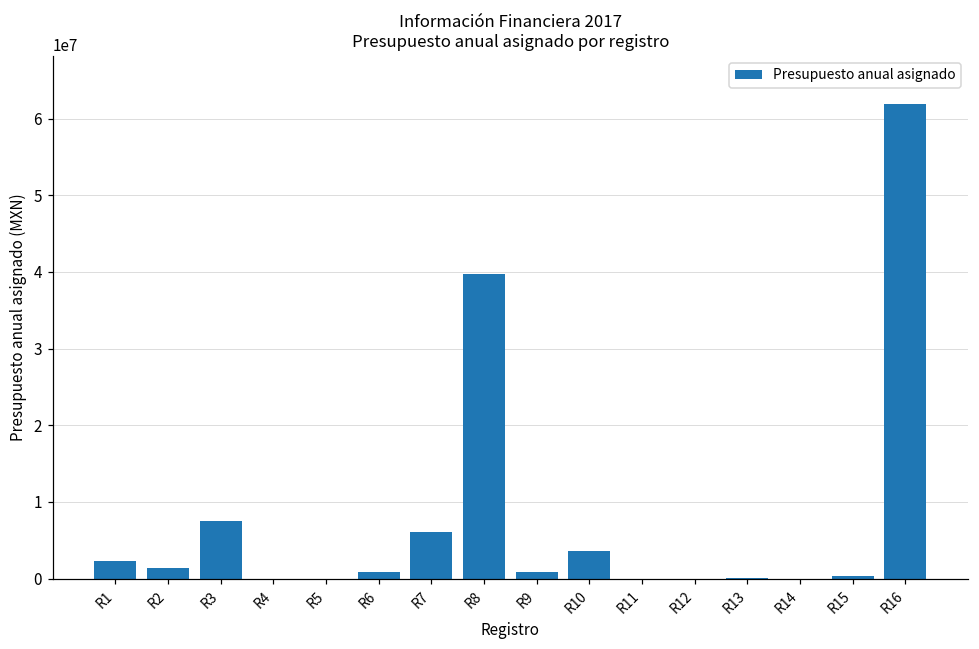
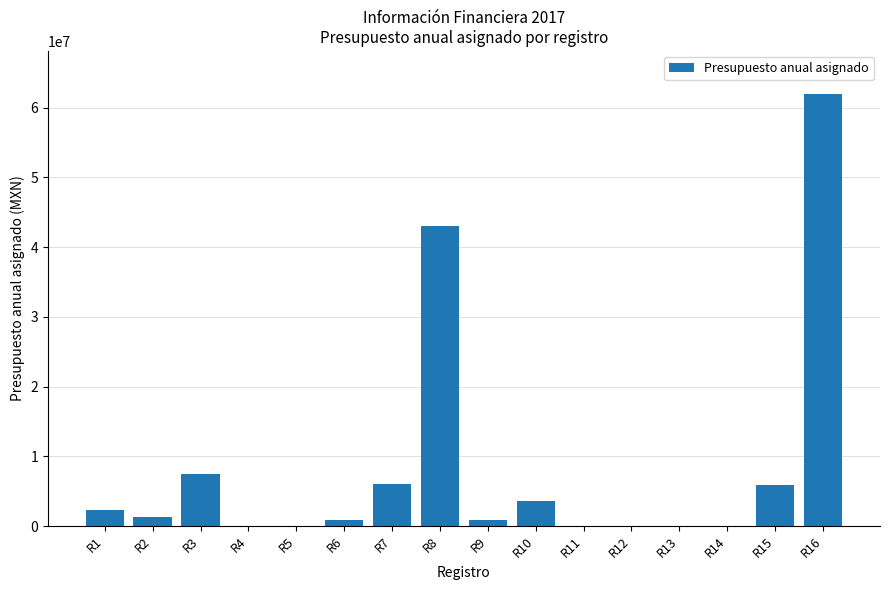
R8: 40000000 -> 43000000
R15: 0 -> 6000000
